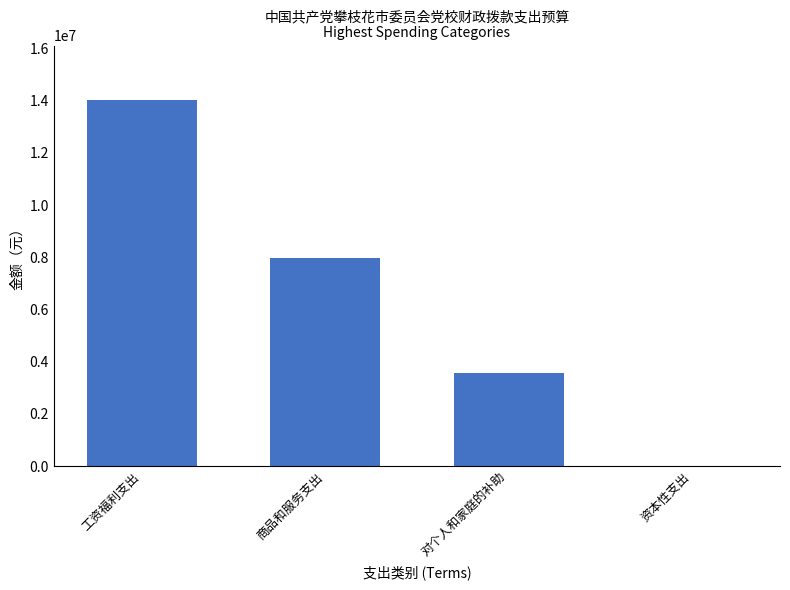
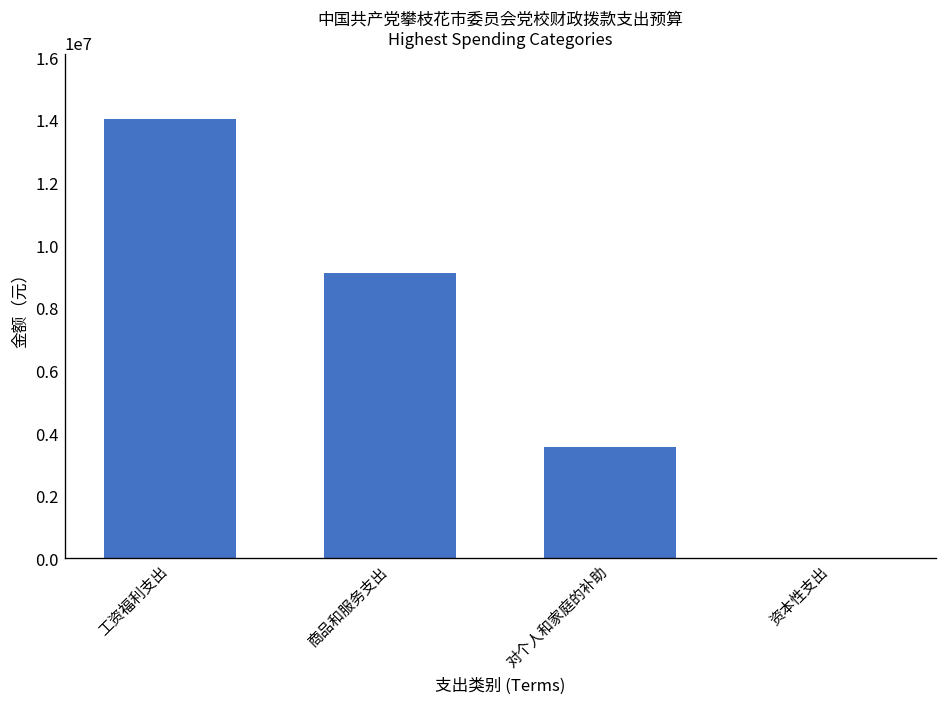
商品和服务支出: 8000000 -> 9100000
